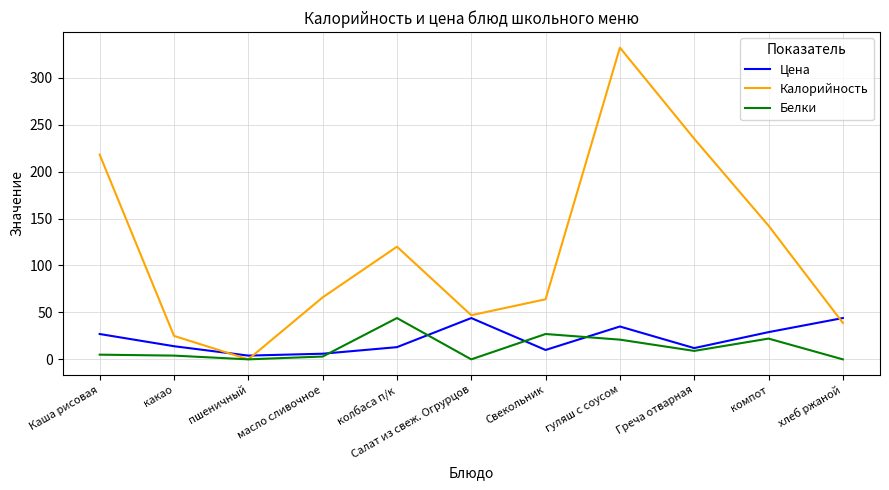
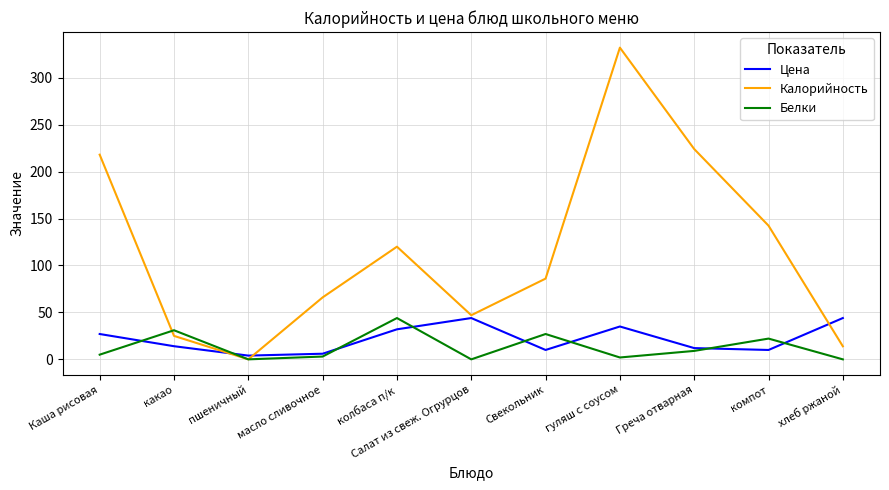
Белки, какао: 0 -> 30
Цена, колбаса п/к: 10 -> 30
Калорийность, Свекольник: 60 -> 90
Белки, гуляш с соусом: 20 -> 0
Калорийность, Греча отварная: 240 -> 220
Цена, компот: 30 -> 10
Калорийность, хлеб ржаной: 40 -> 10
